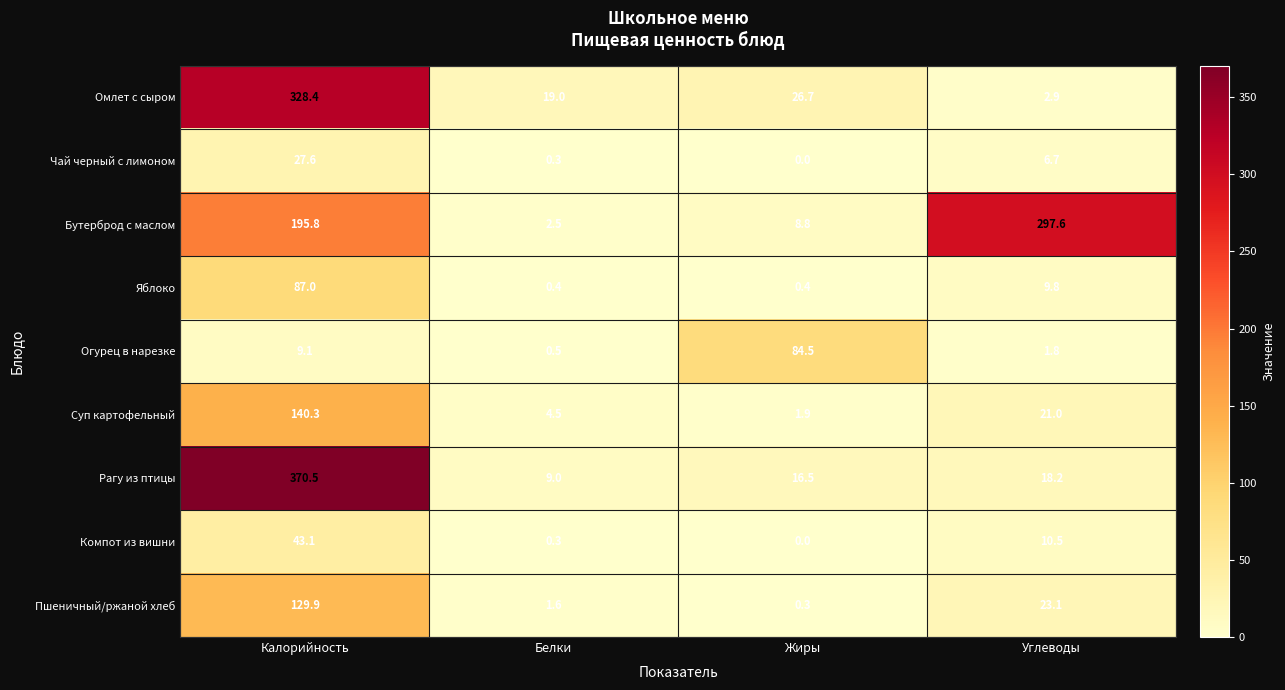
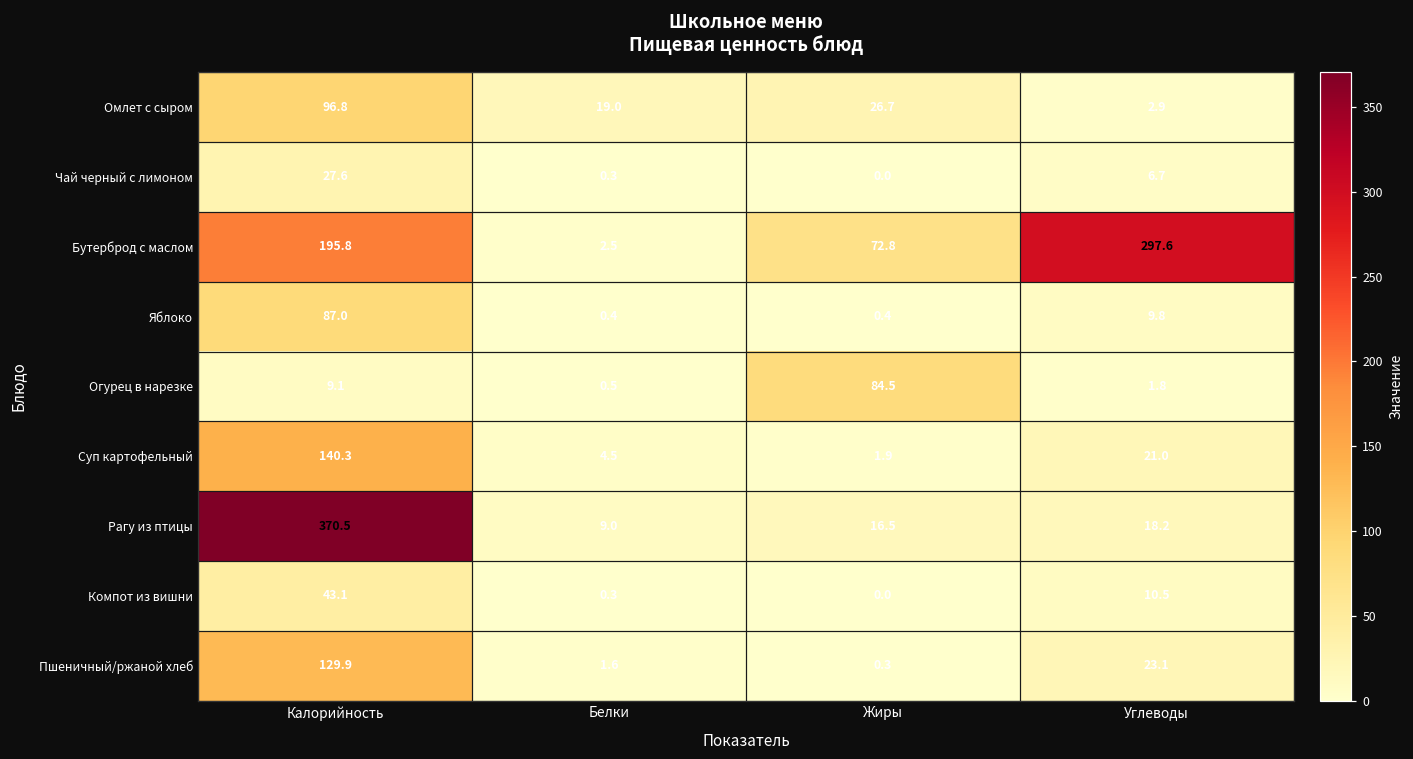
Омлет с сыром, Калорийность: 328.4 -> 96.8
Бутерброд с маслом, Жиры: 8.8 -> 72.8
